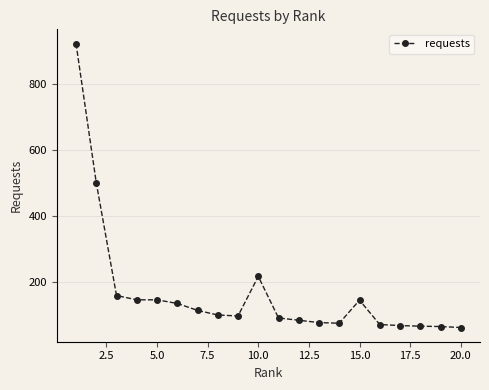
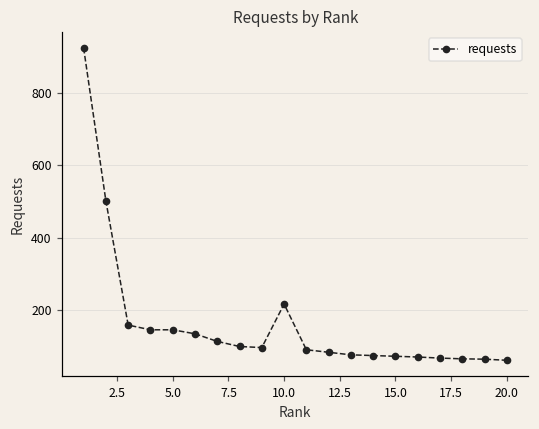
15.0: 150 -> 70
